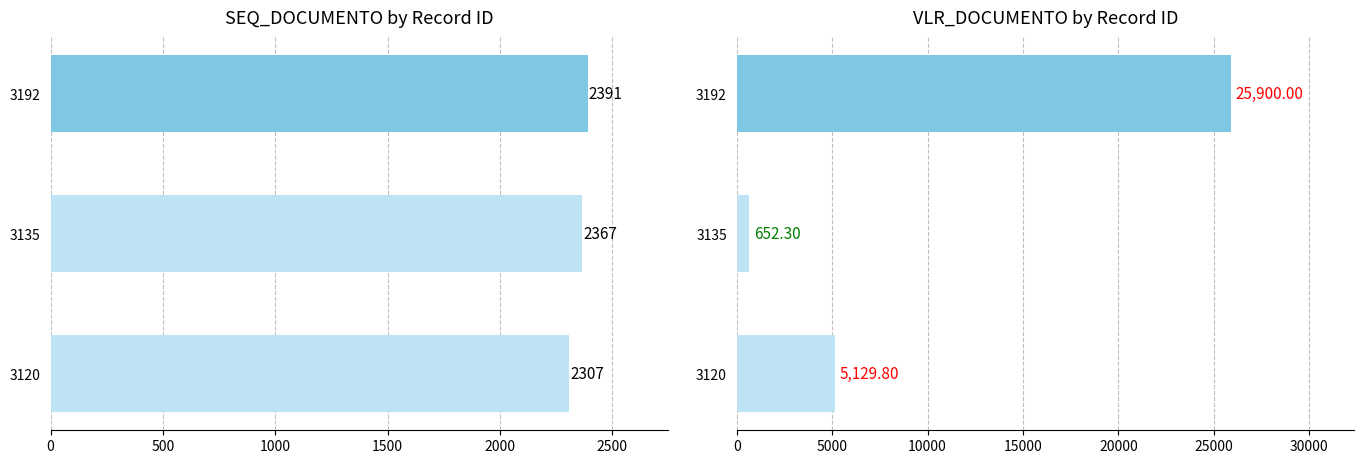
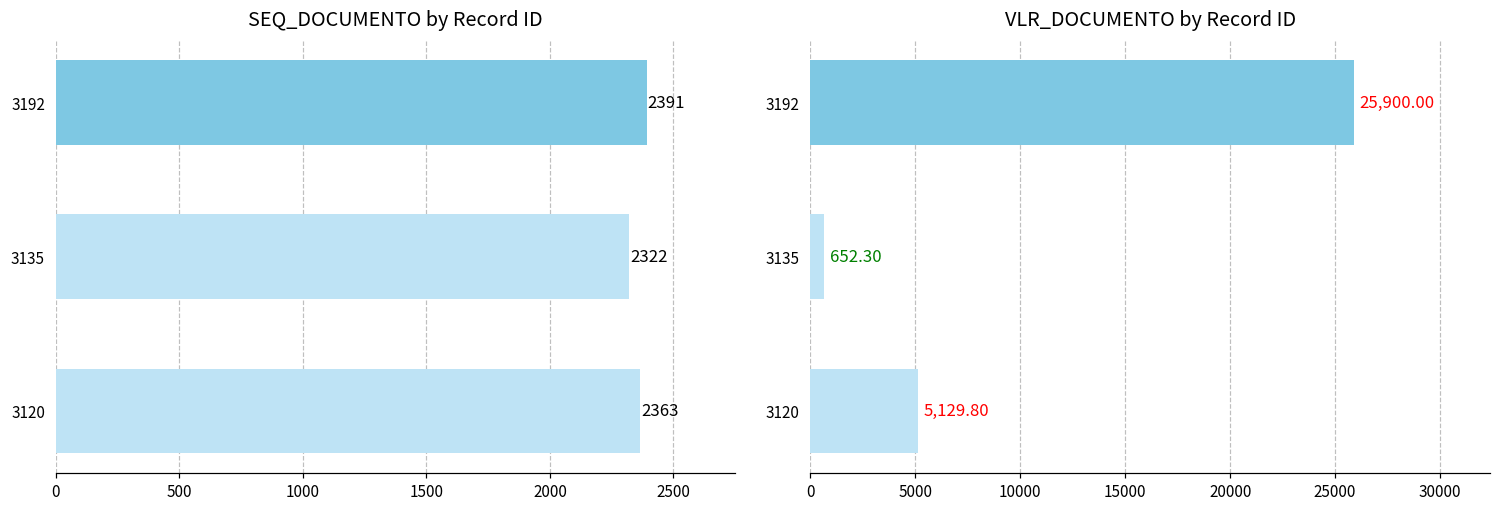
SEQ_DOCUMENTO by Record ID, 3135: 2367 -> 2322
SEQ_DOCUMENTO by Record ID, 3120: 2307 -> 2363
